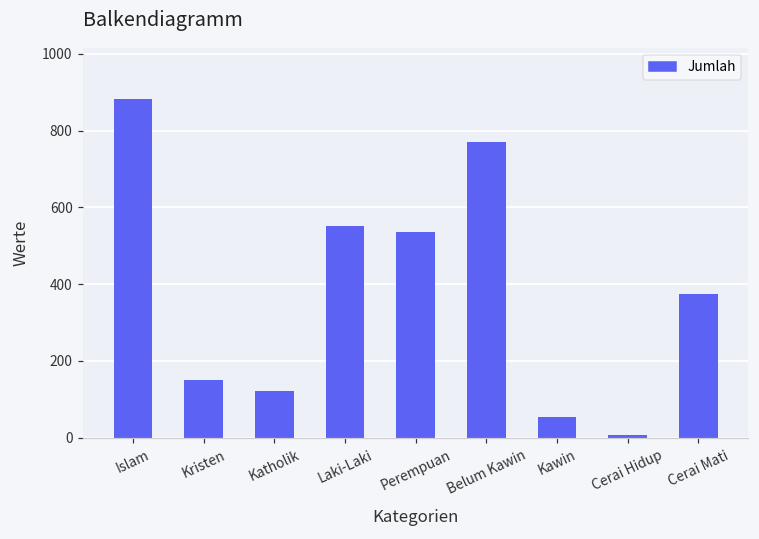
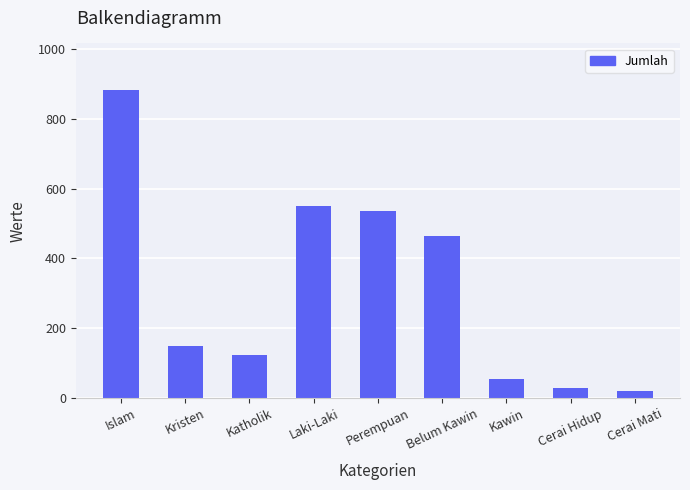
Belum Kawin: 770 -> 460
Cerai Hidup: 10 -> 30
Cerai Mati: 370 -> 20
